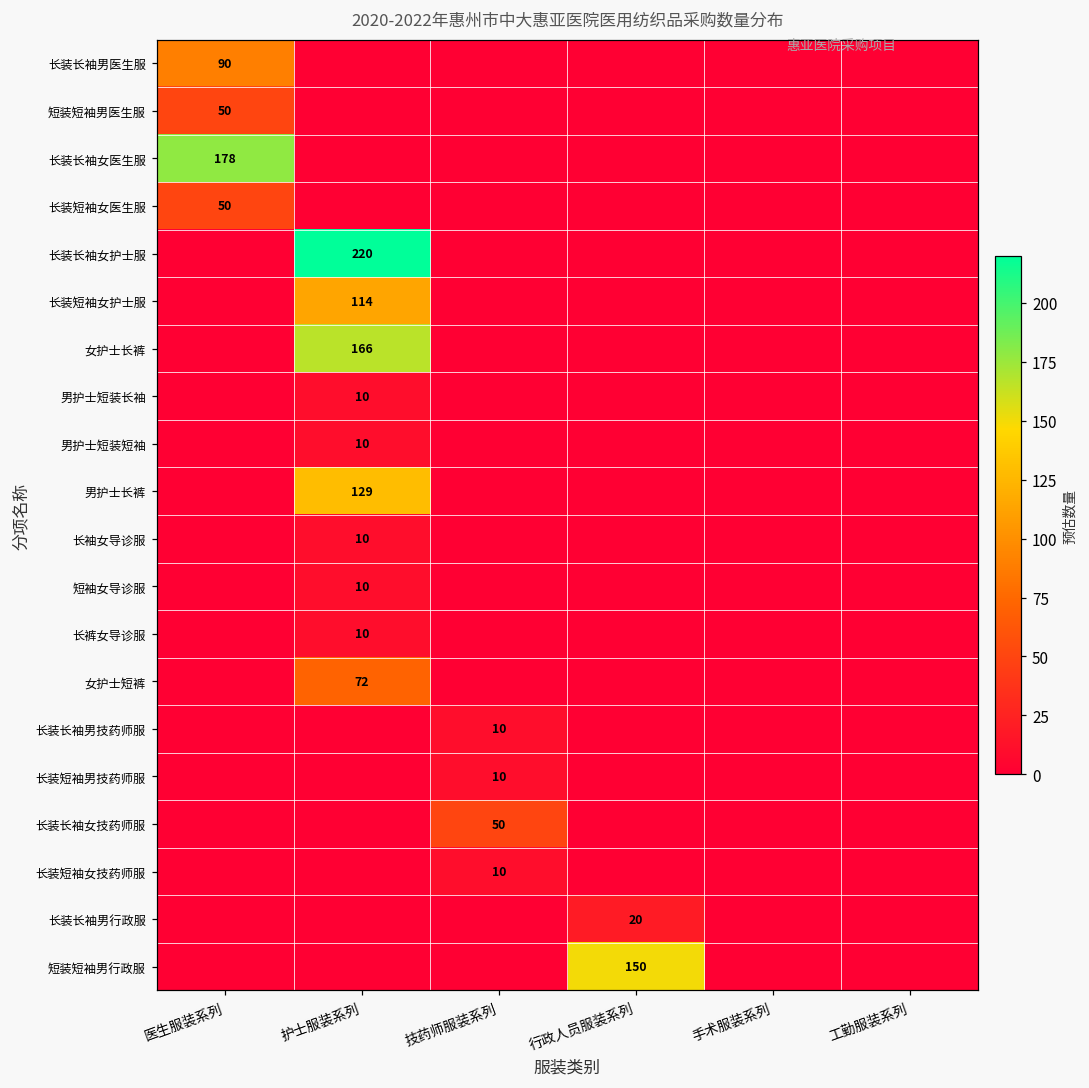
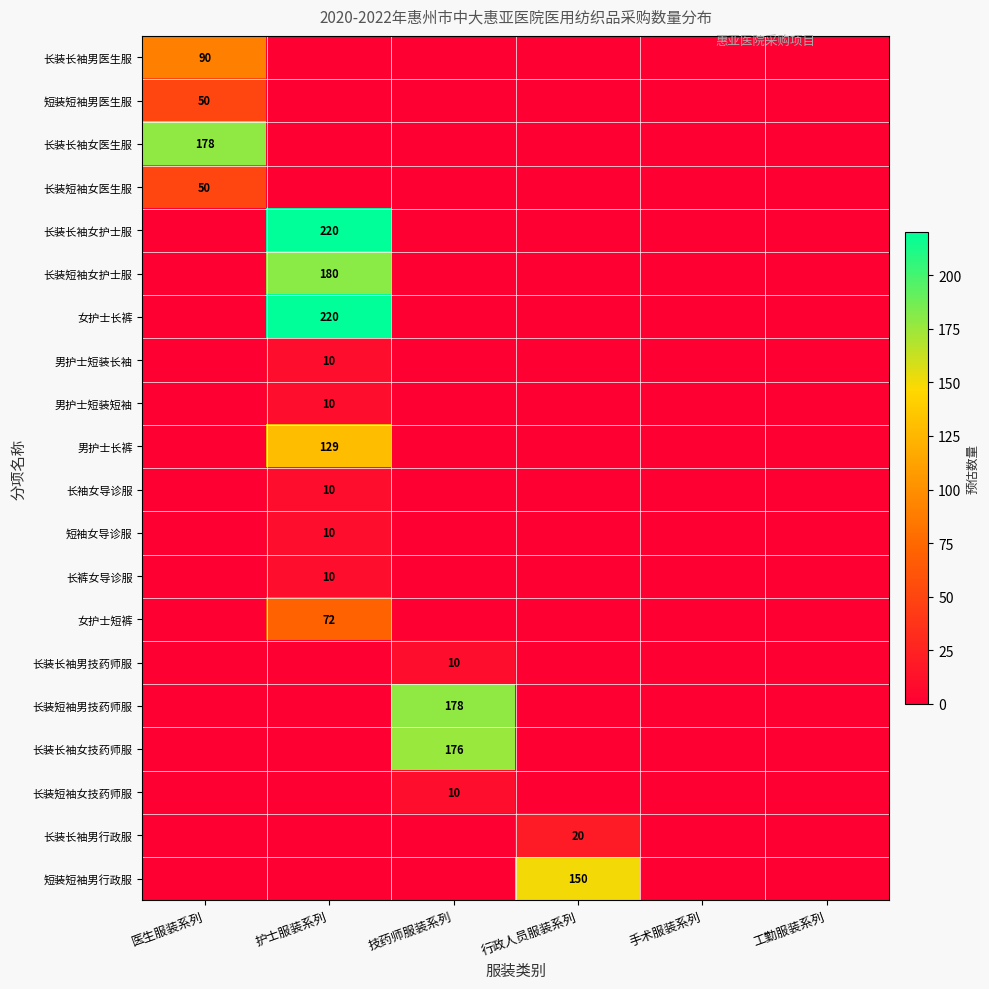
长装短袖女护士服, 护士服装系列: 114 -> 180
女护士长裤, 护士服装系列: 166 -> 220
长装短袖男技药师服, 技药师服装系列: 10 -> 178
长装长袖女技药师服, 技药师服装系列: 50 -> 176
